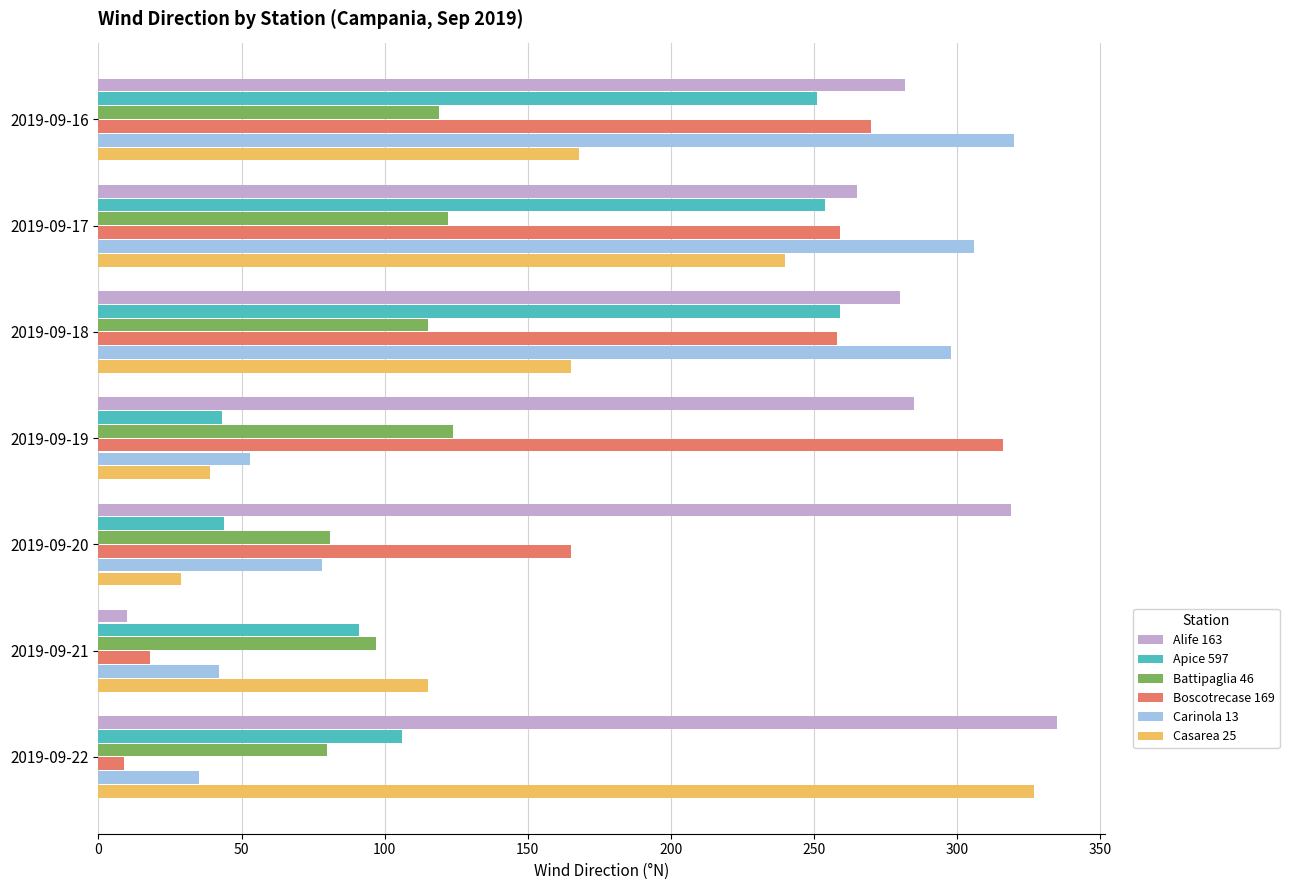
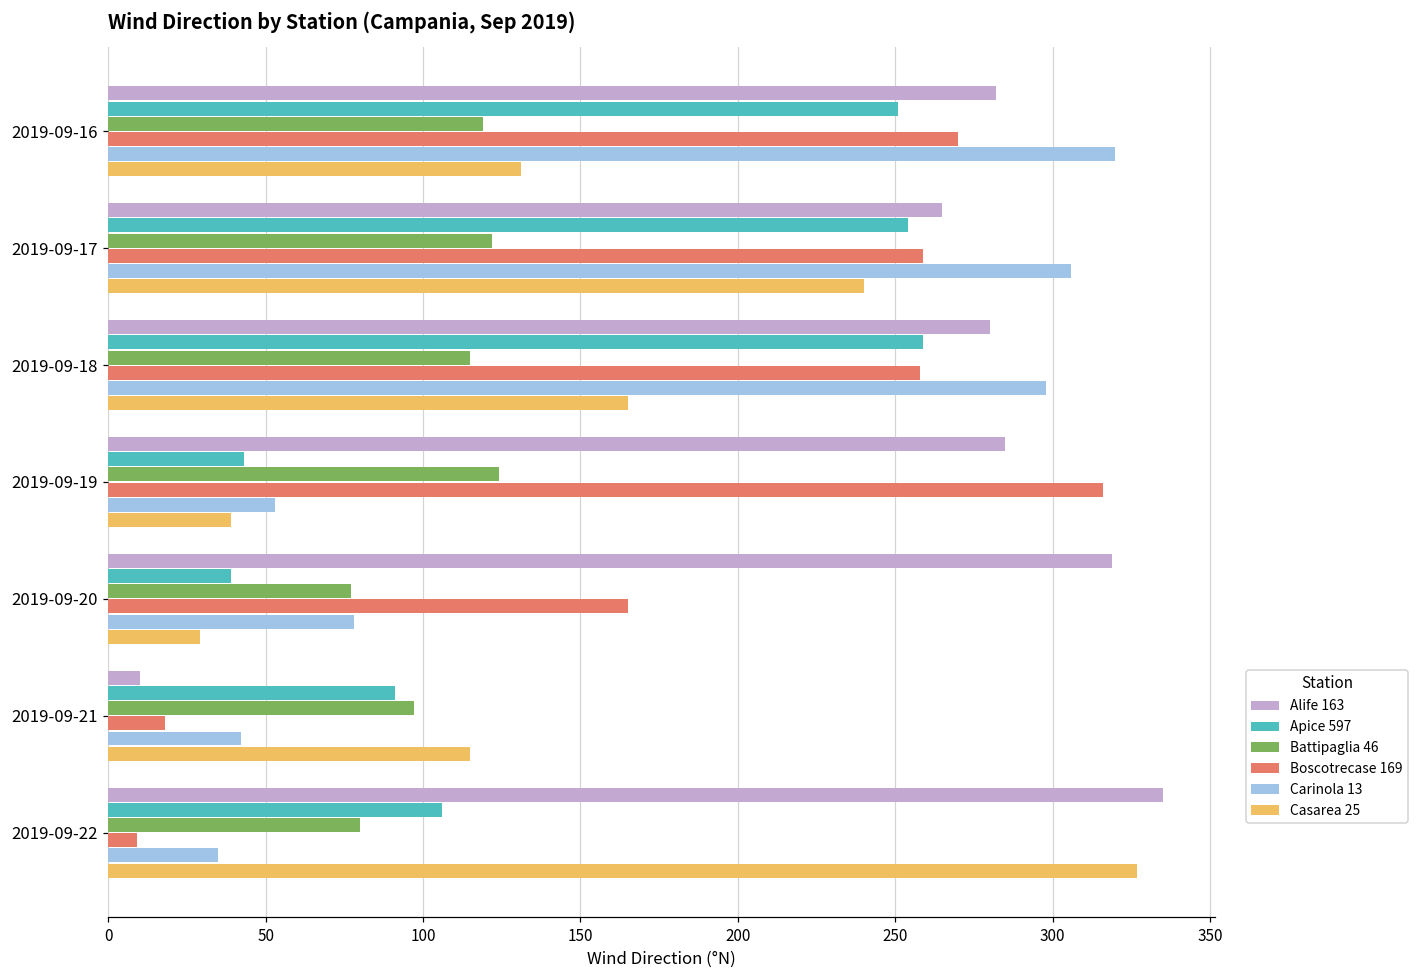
Casarea 25, 2019-09-16: 168 -> 131
Apice 597, 2019-09-20: 44 -> 39
Battipaglia 46, 2019-09-20: 81 -> 77
